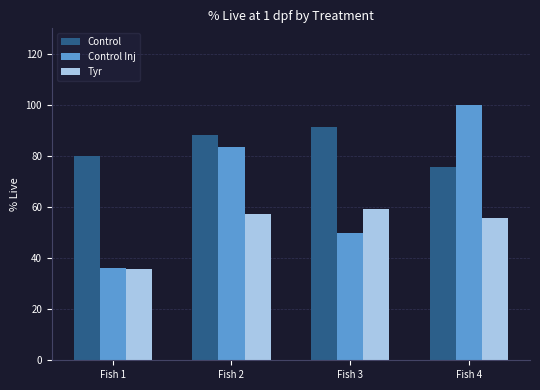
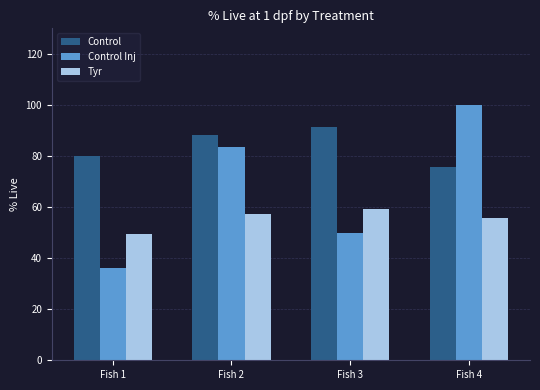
Tyr, Fish 1: 36 -> 50
